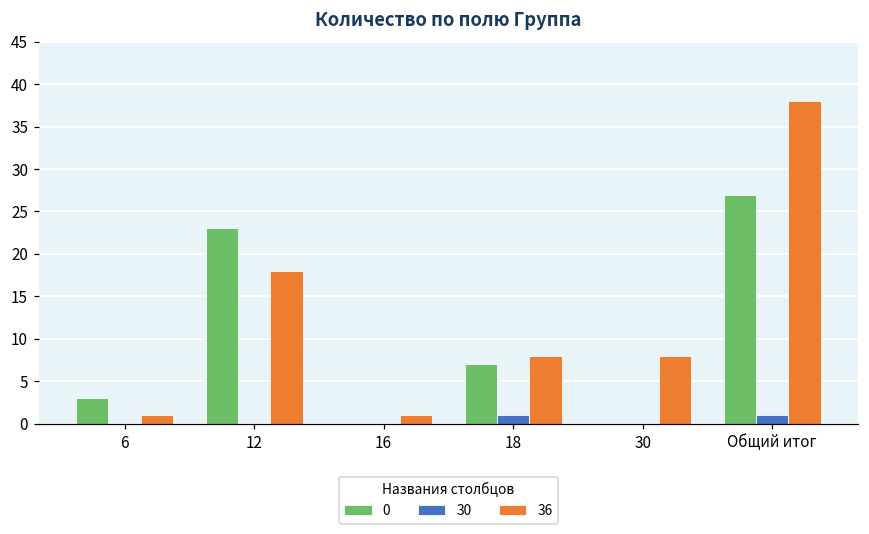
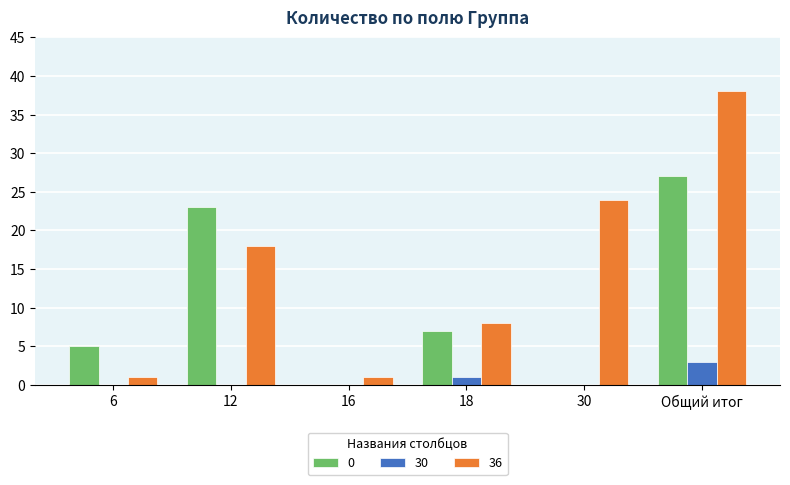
0, 6: 3 -> 5
36, 30: 8 -> 24
30, Общий итог: 1 -> 3
